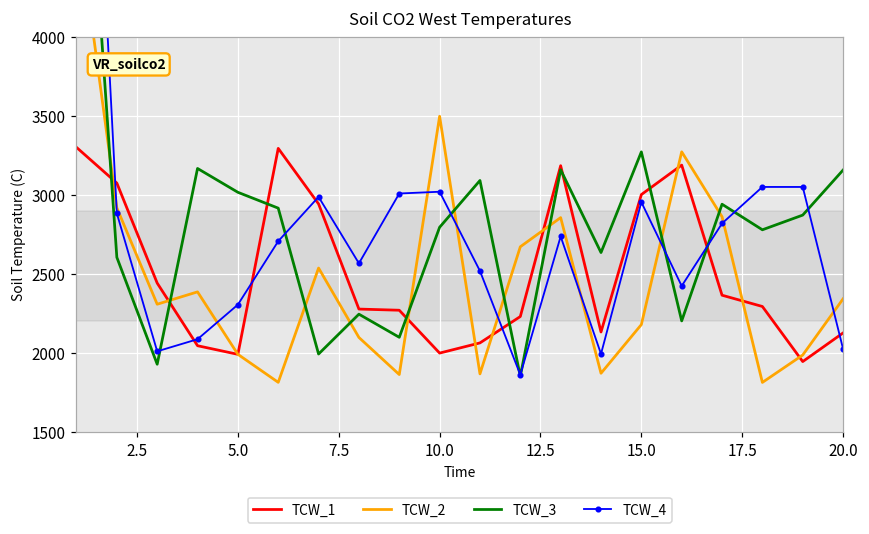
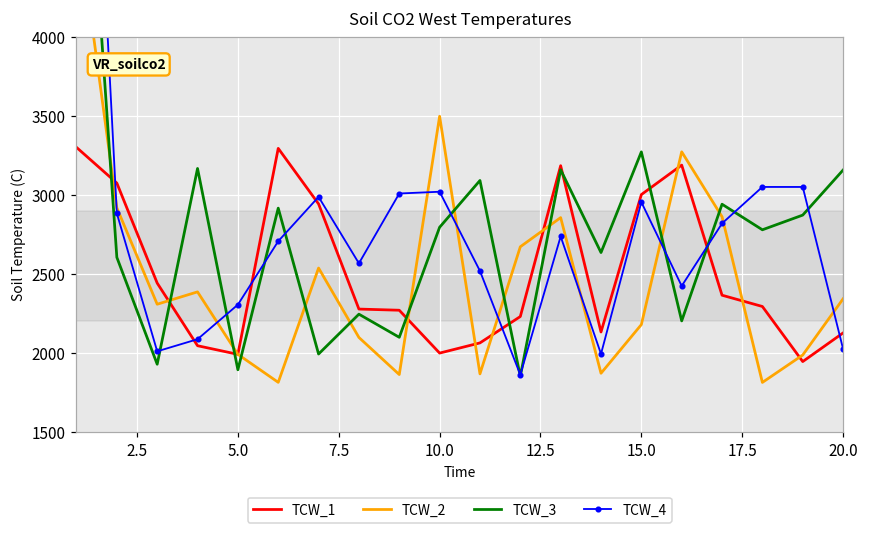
TCW_3, 5.0: 3020 -> 1890
